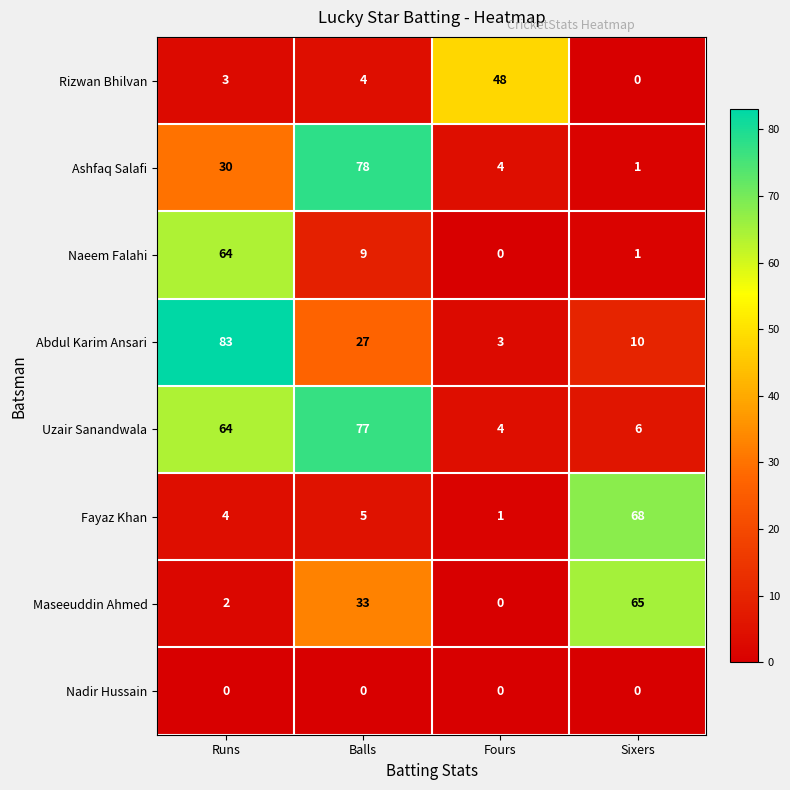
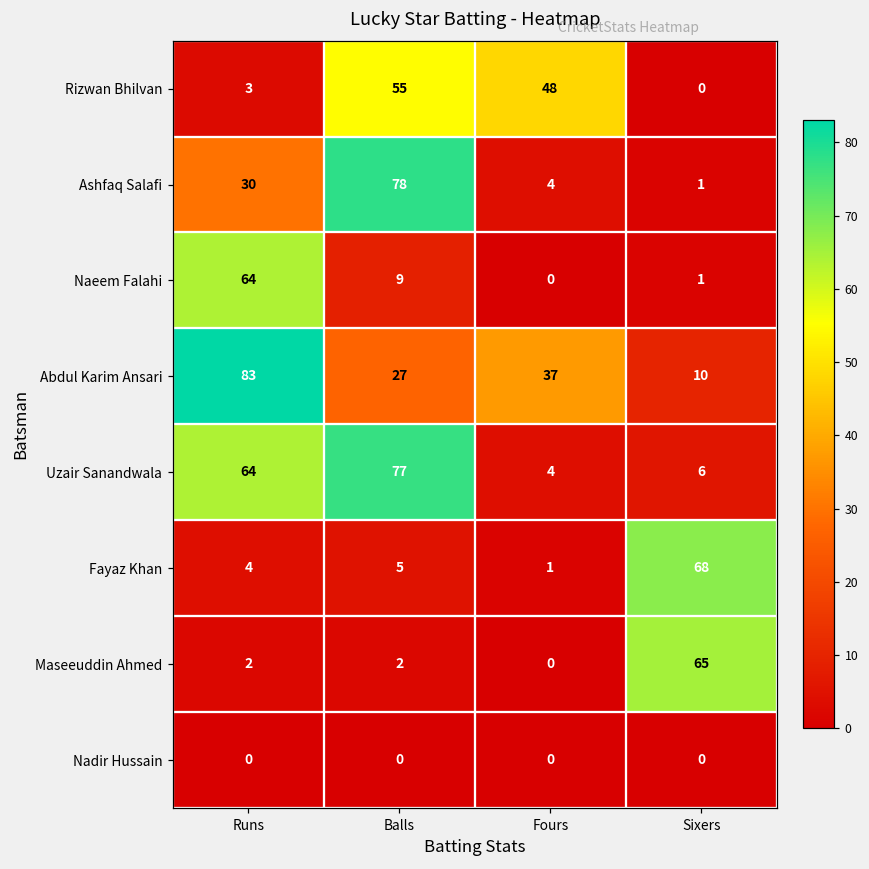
Rizwan Bhilvan, Balls: 4 -> 55
Abdul Karim Ansari, Fours: 3 -> 37
Maseeuddin Ahmed, Balls: 33 -> 2
